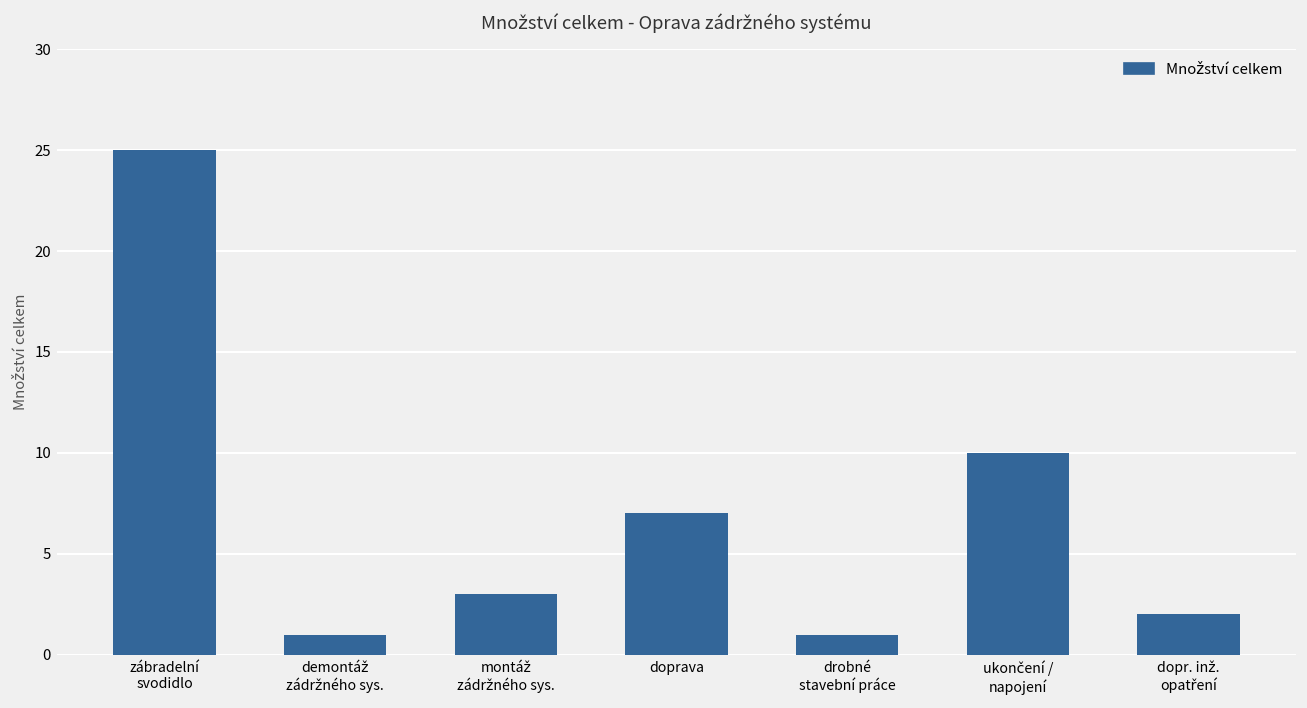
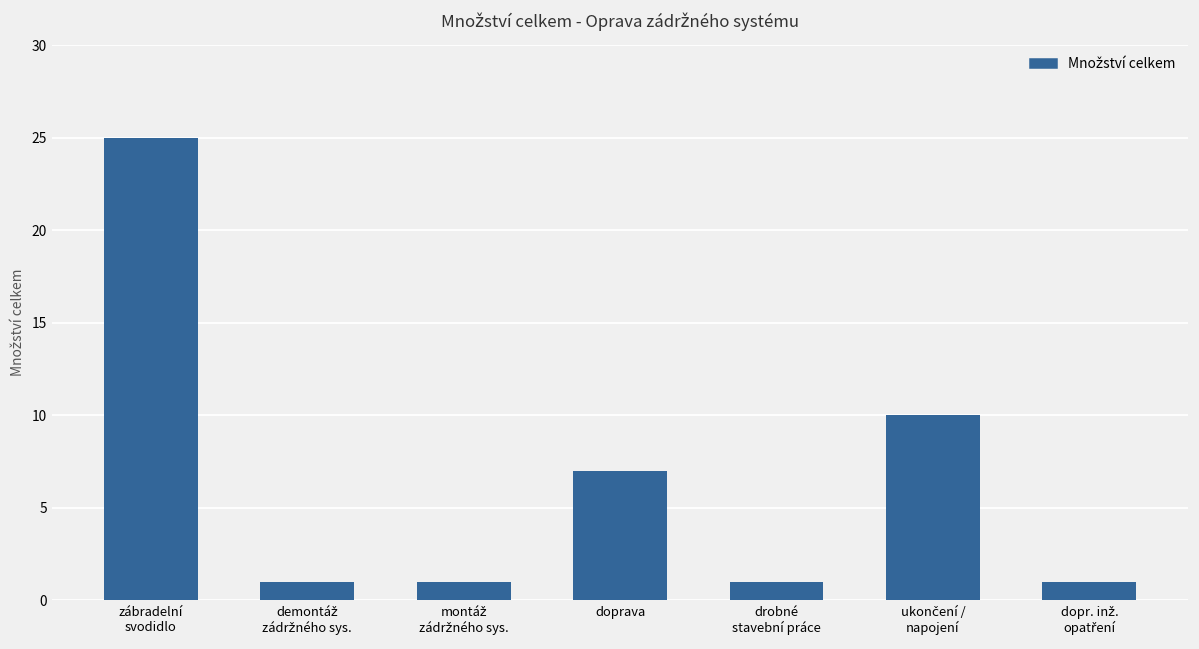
montáž zádržného sys.: 3 -> 1
dopr. inž. opatření: 2 -> 1
